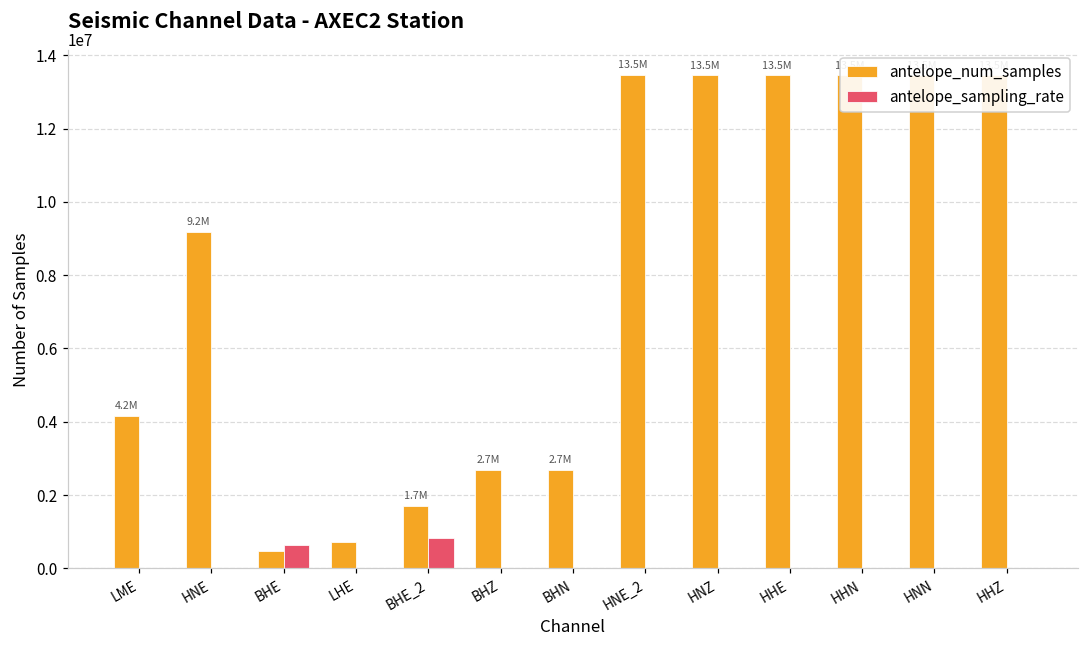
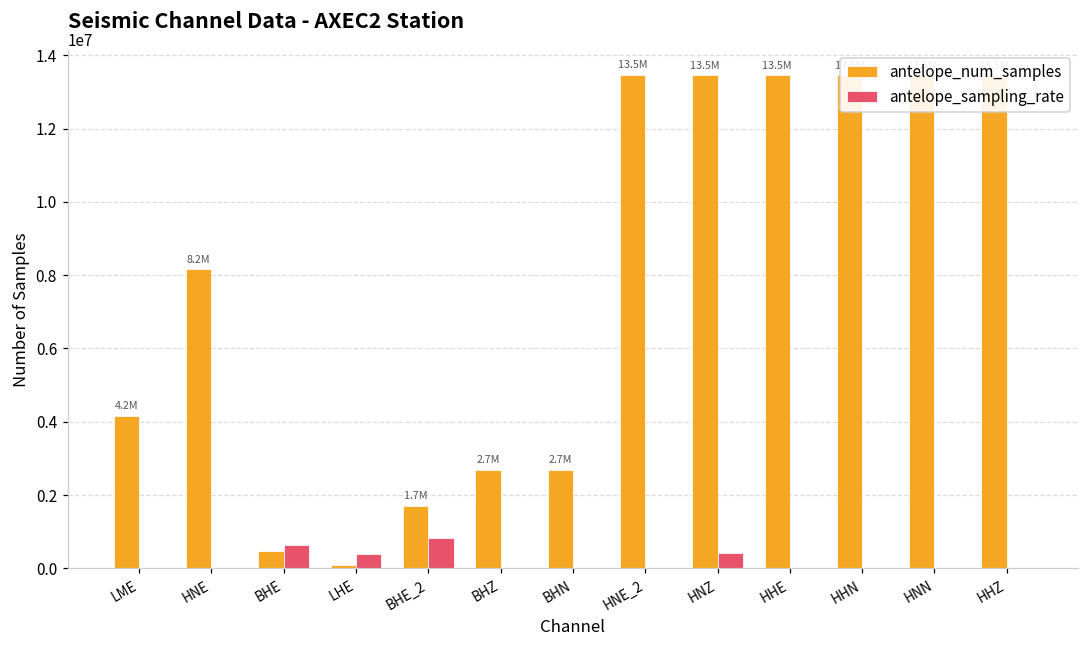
antelope_num_samples, HNE: 9.2M -> 8.2M
antelope_num_samples, LHE: 700000 -> 100000
antelope_sampling_rate, LHE: 0 -> 400000
antelope_sampling_rate, HNZ: 0 -> 400000
